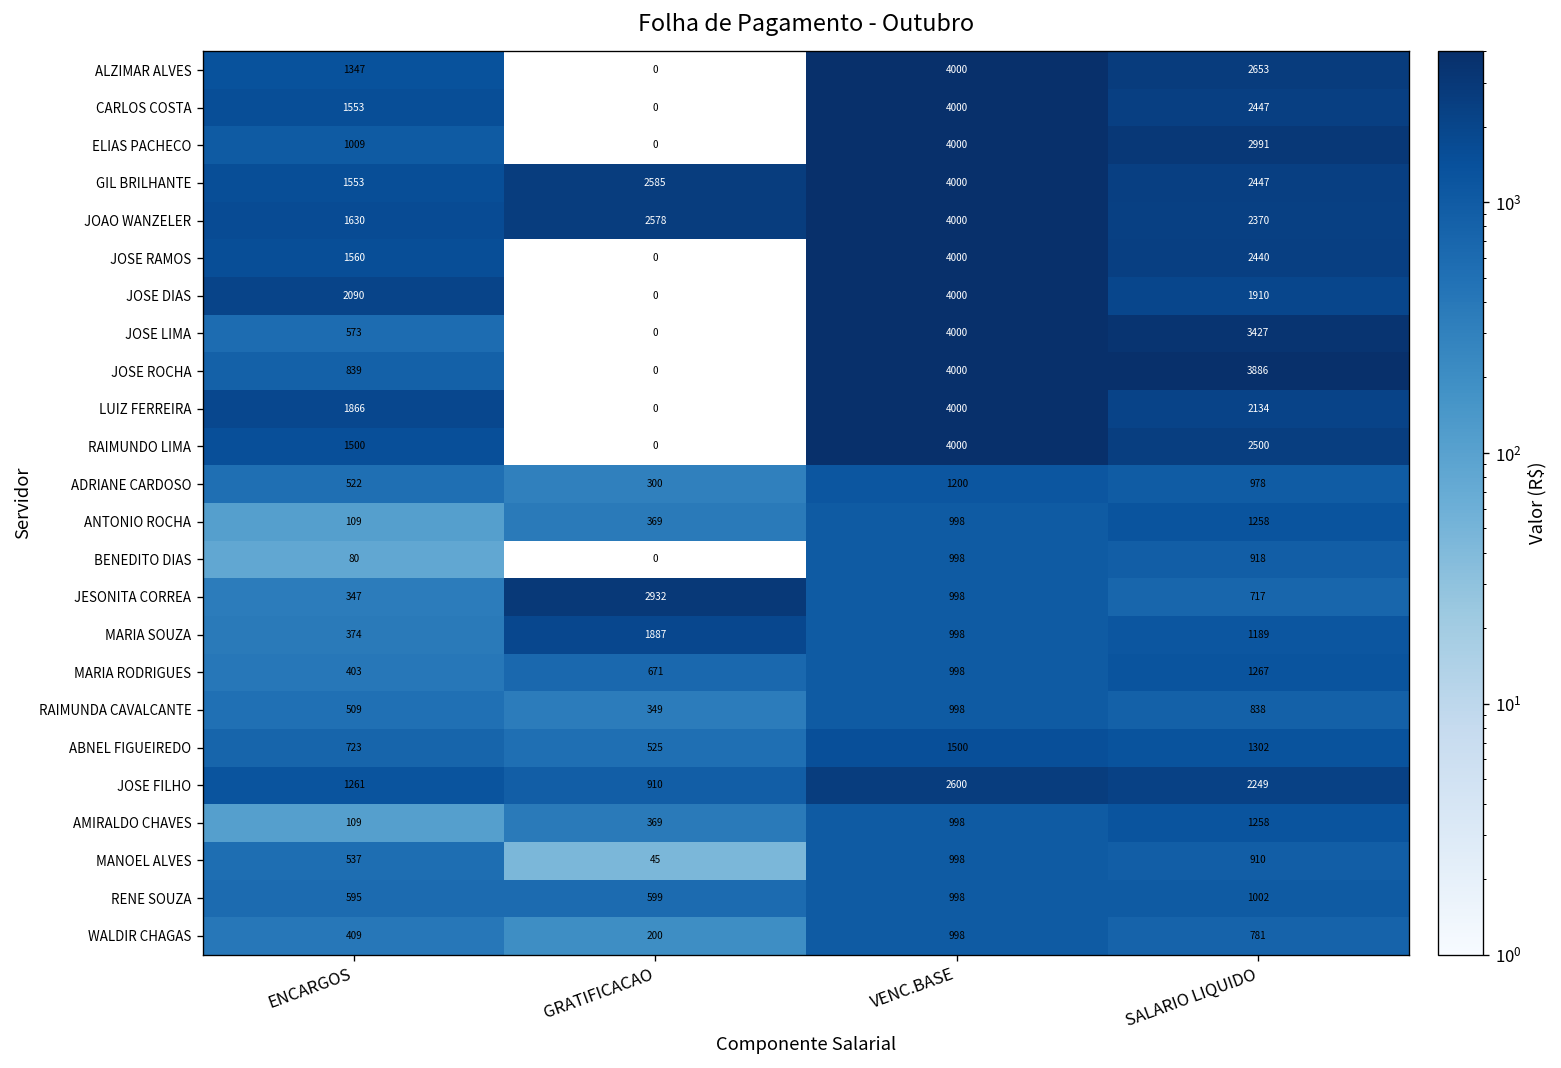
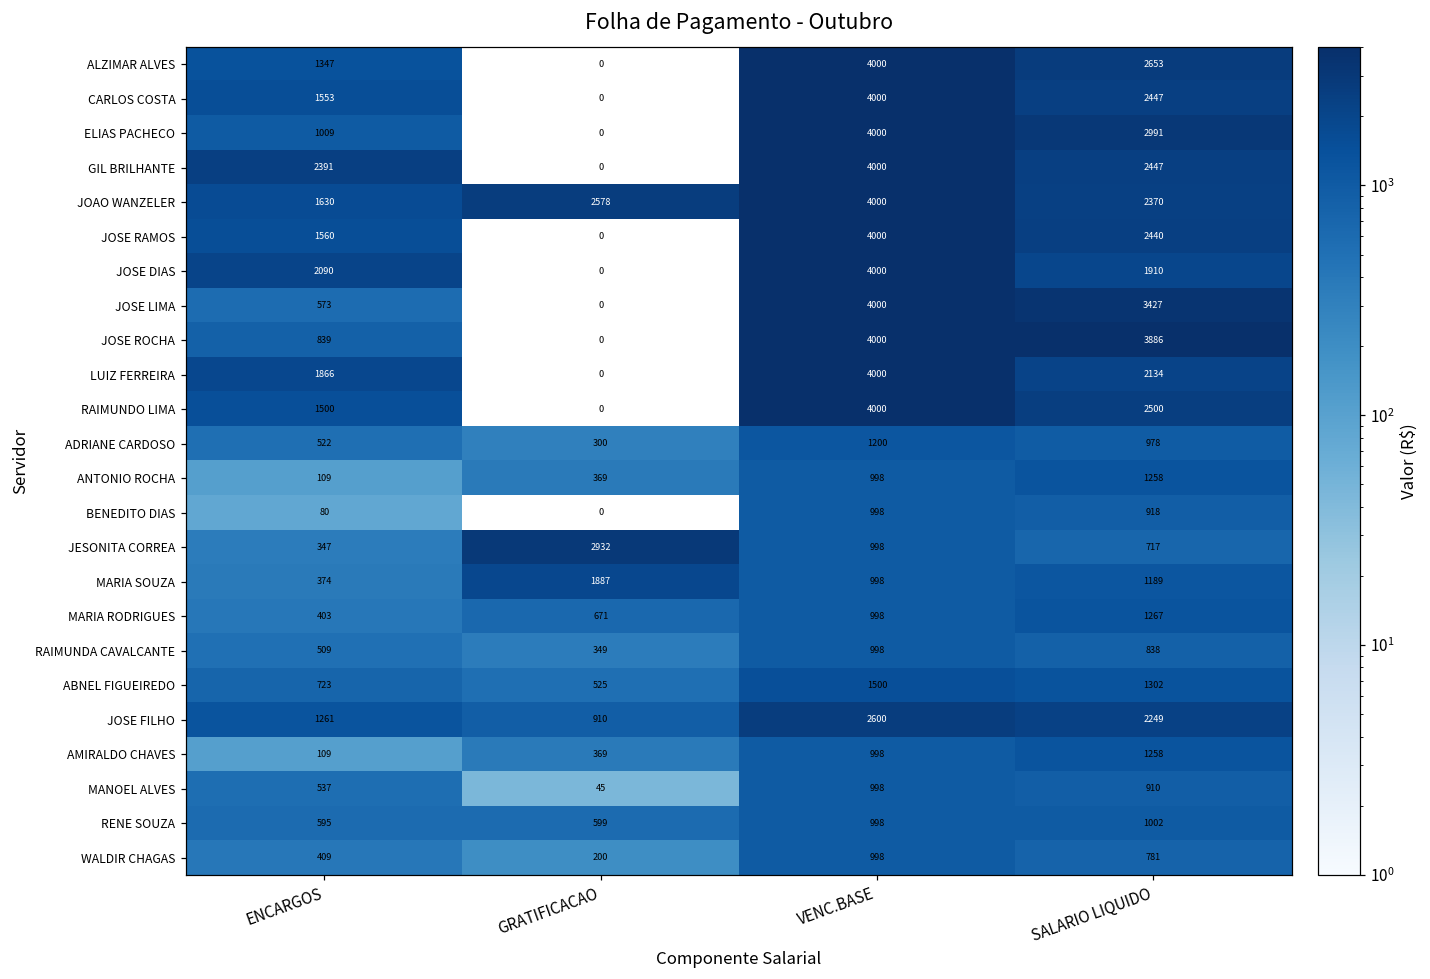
GIL BRILHANTE, ENCARGOS: 1553 -> 2391
GIL BRILHANTE, GRATIFICACAO: 2585 -> 0
